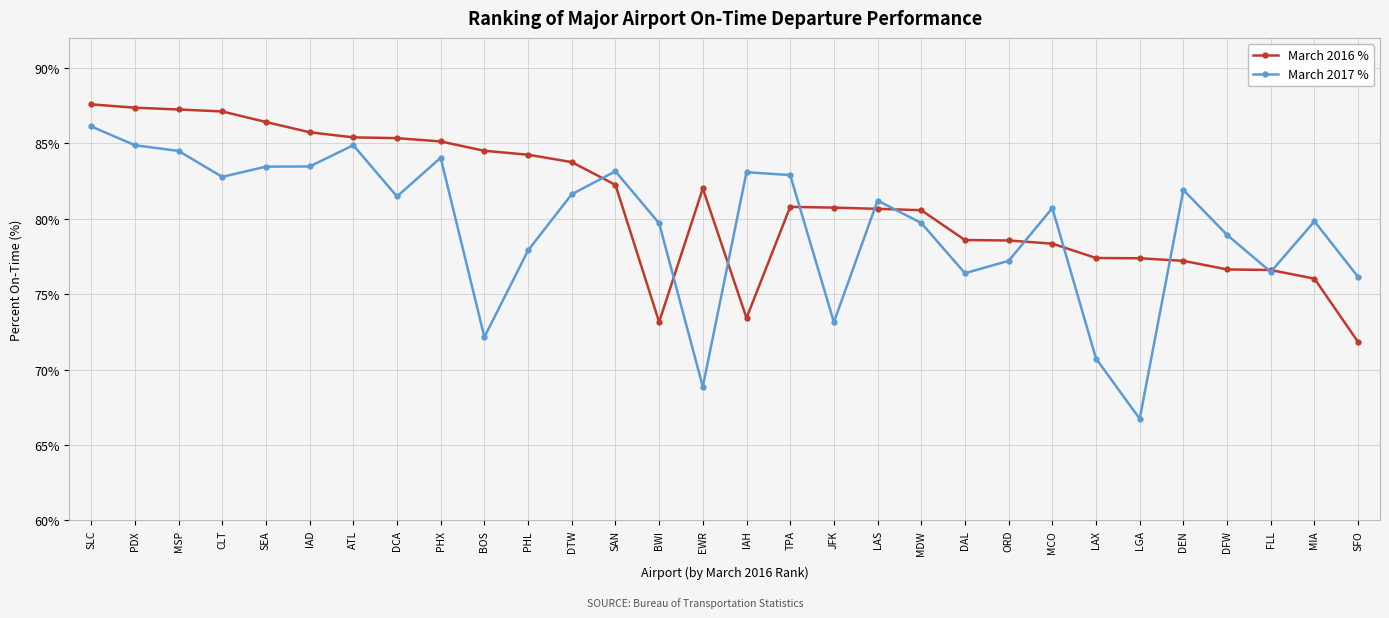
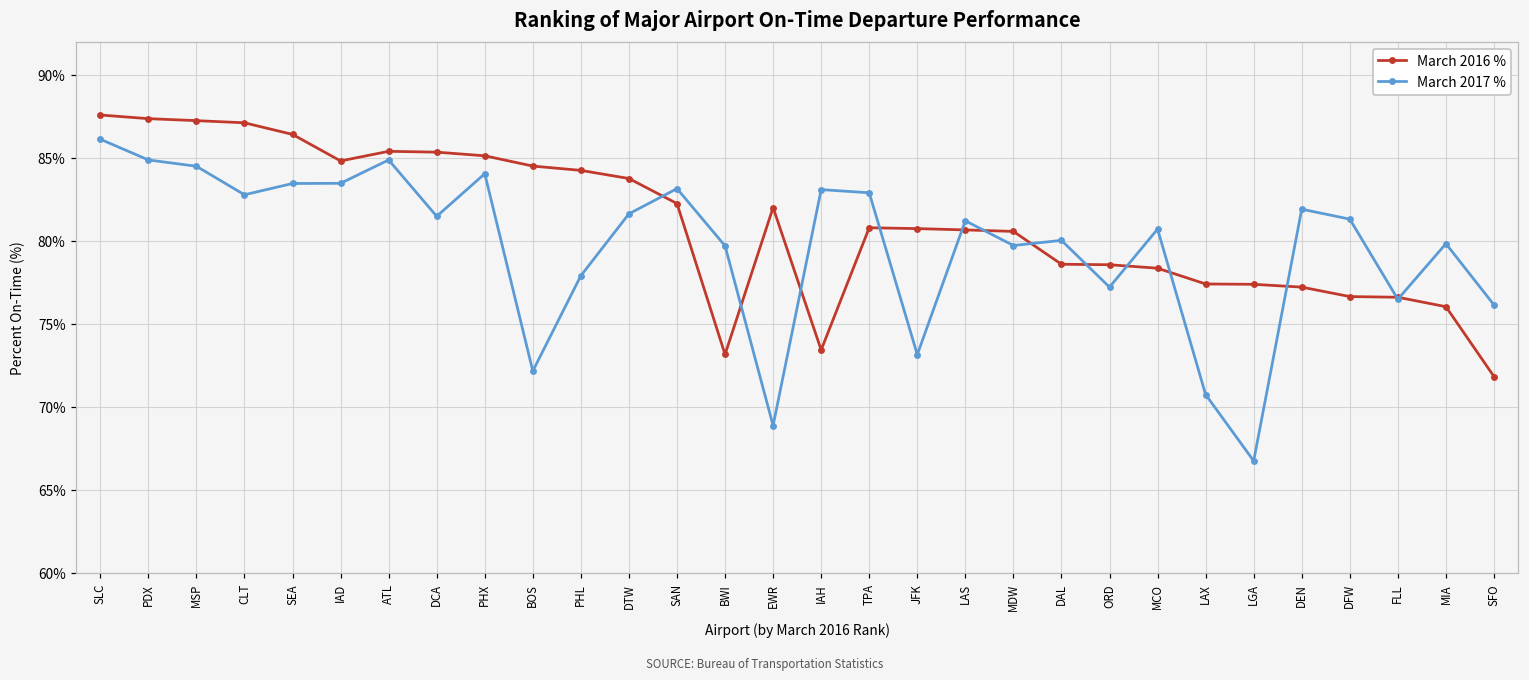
March 2016 %, IAD: 85.7% -> 84.8%
March 2017 %, DAL: 76.4% -> 80.0%
March 2017 %, DFW: 78.9% -> 81.3%
